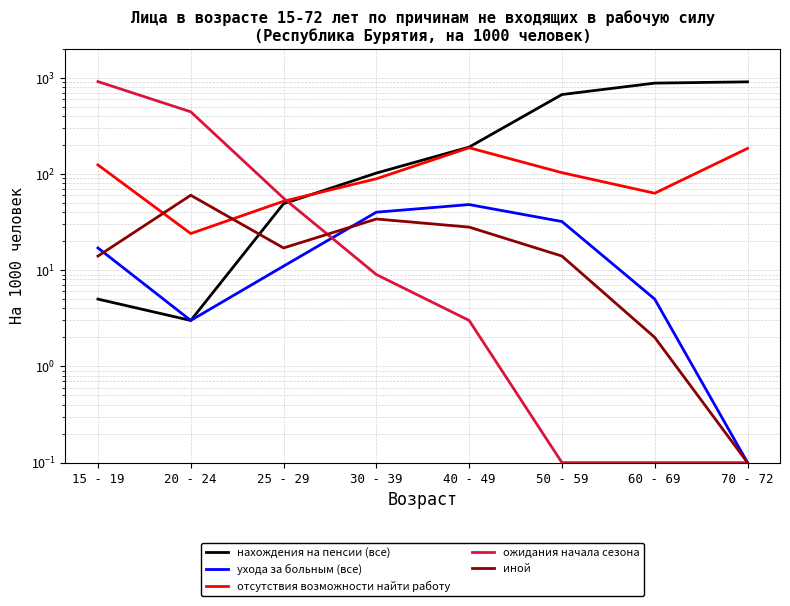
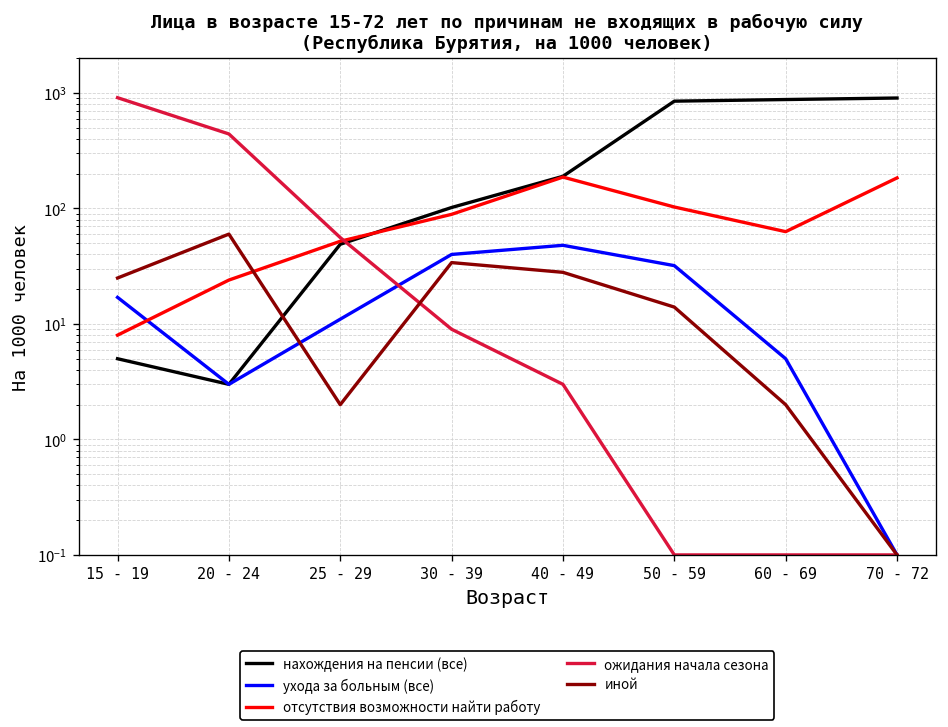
отсутствия возможности найти работу, 15 - 19: 120 -> 8
иной, 15 - 19: 14 -> 25
иной, 25 - 29: 17 -> 2
нахождения на пенсии (все), 50 - 59: 700 -> 900
